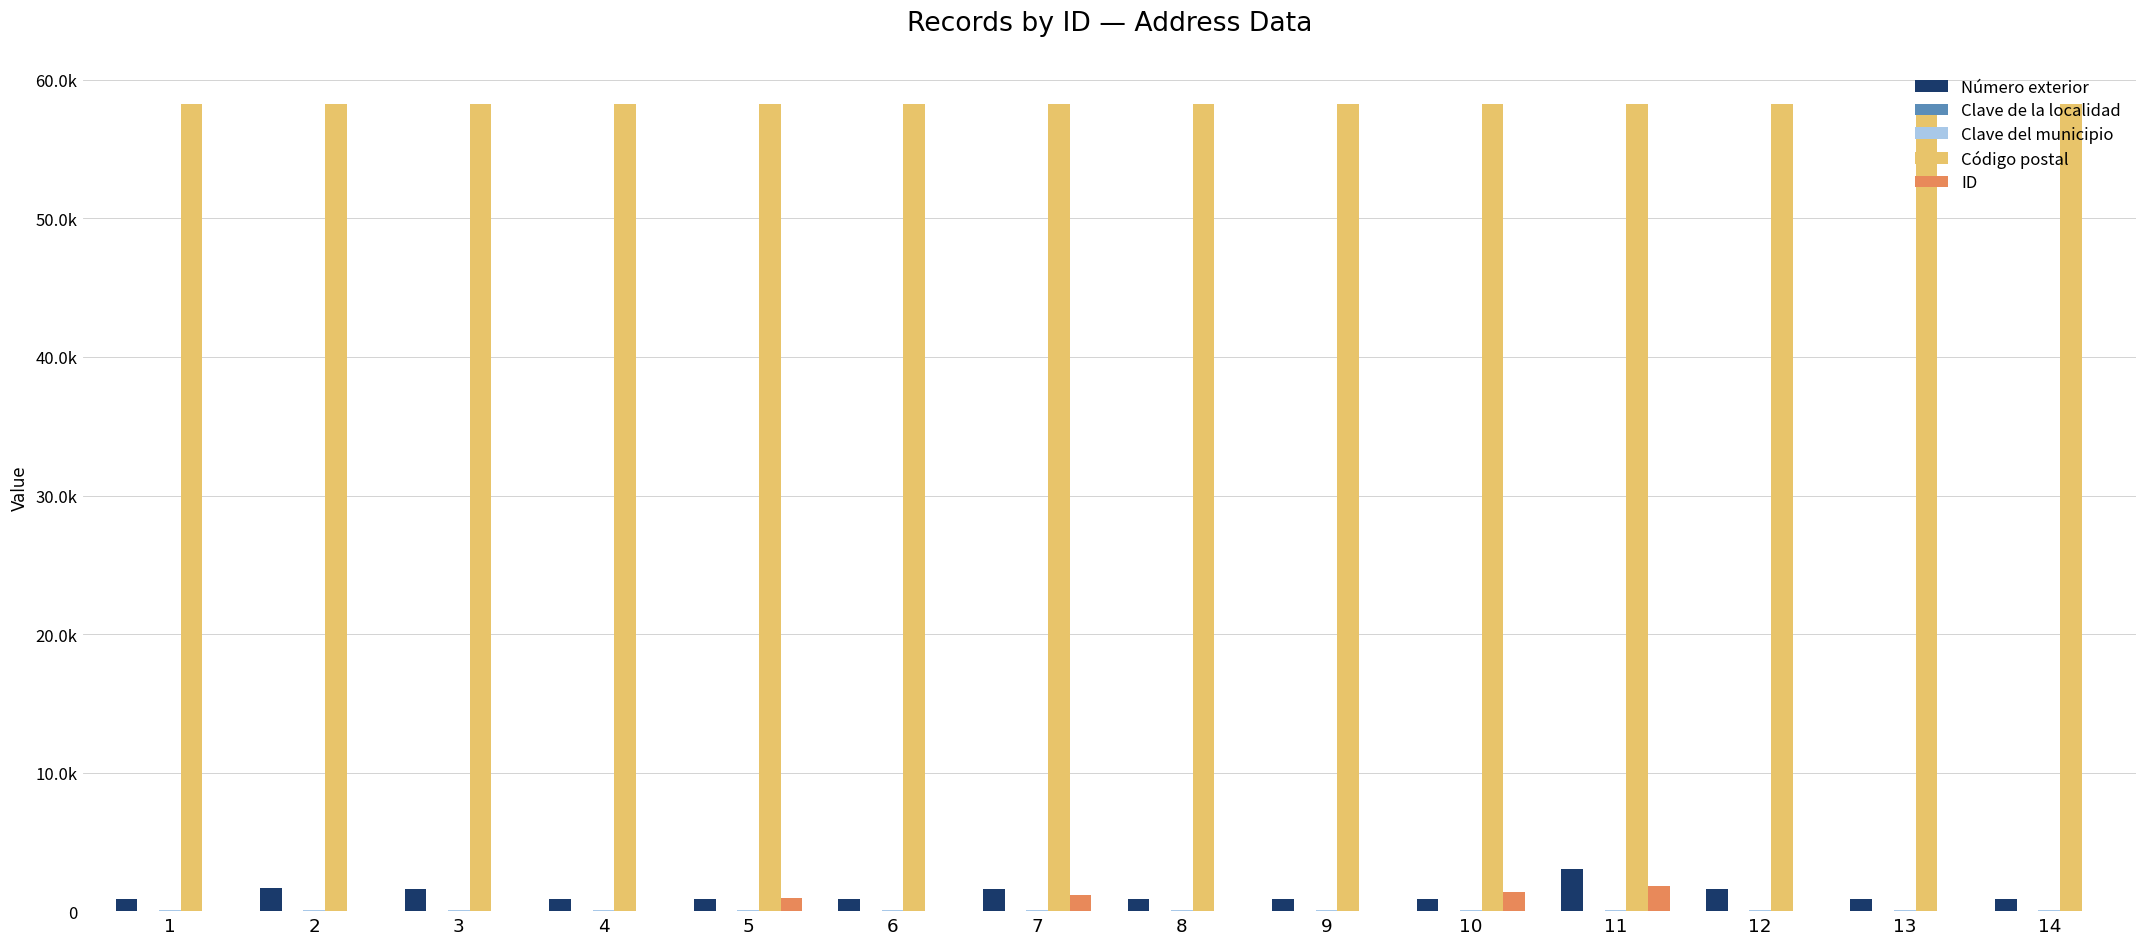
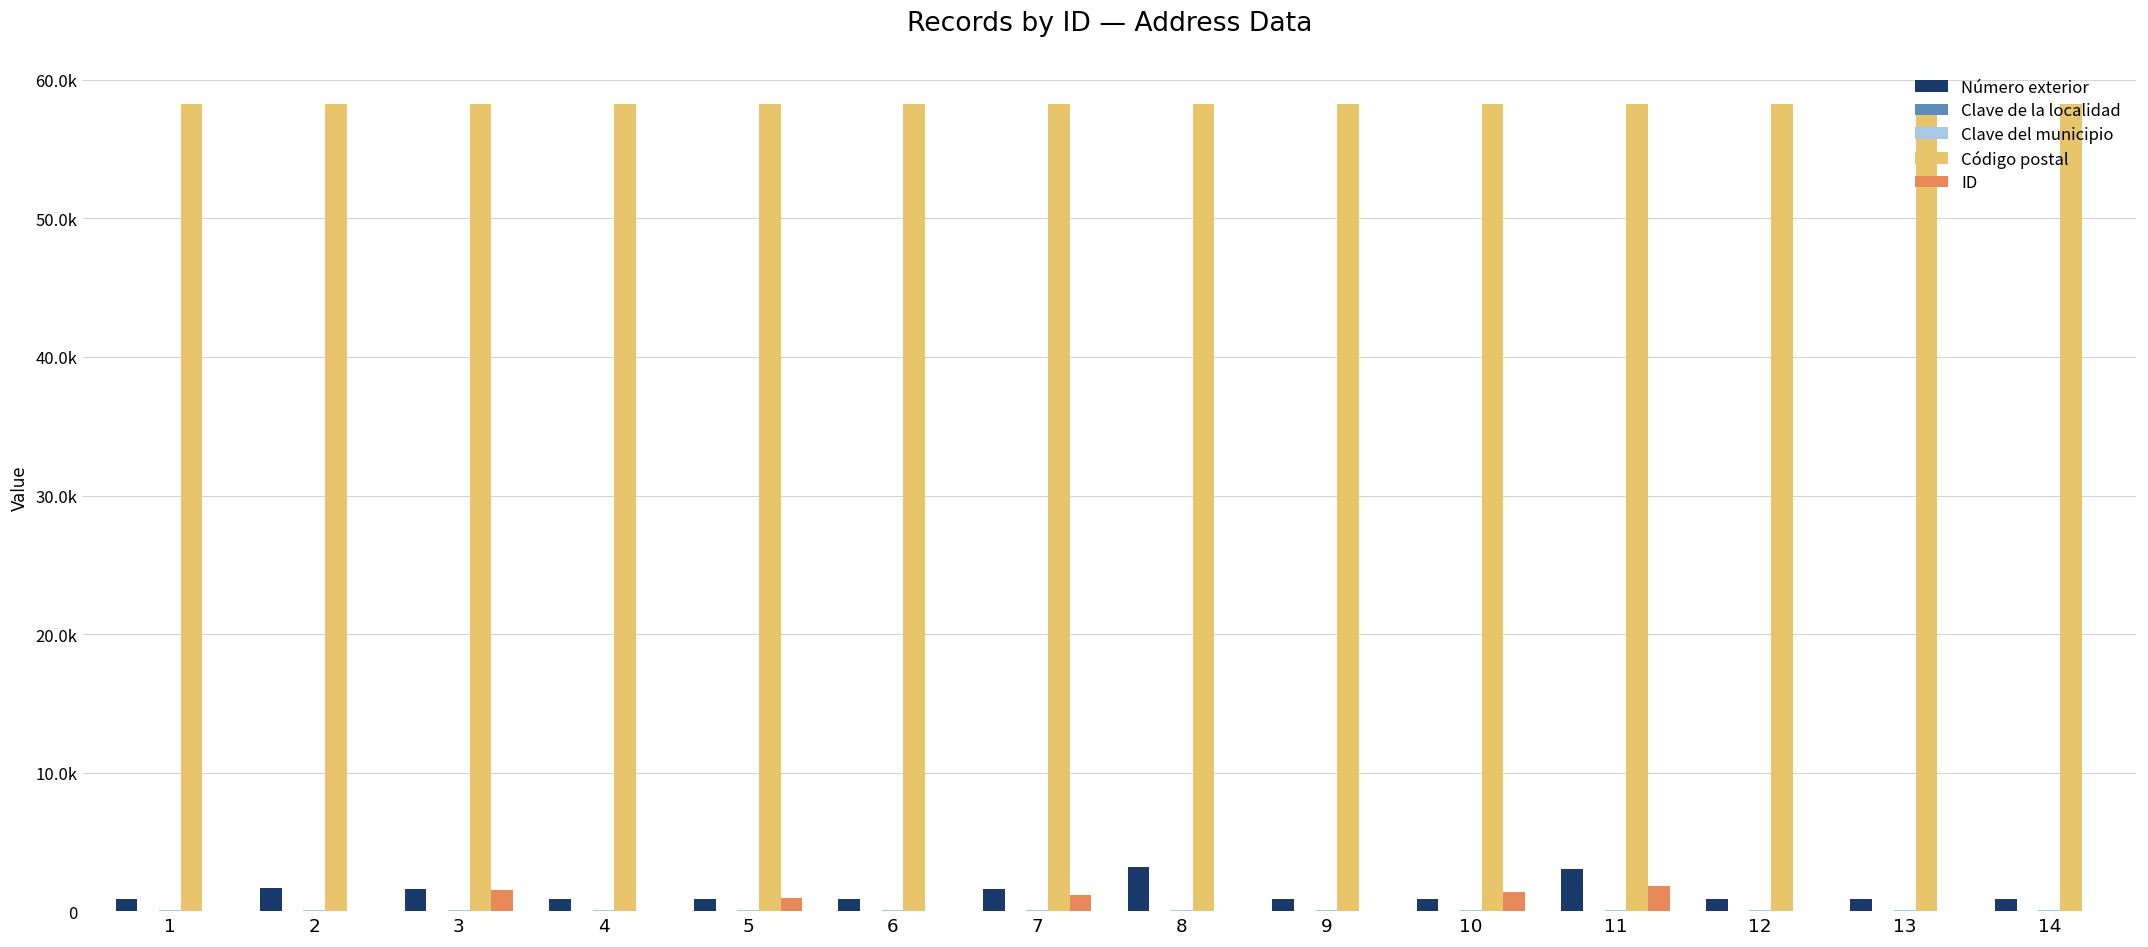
ID, 3: 0 -> 1500
Número exterior, 8: 900 -> 3200
Número exterior, 12: 1600 -> 900
